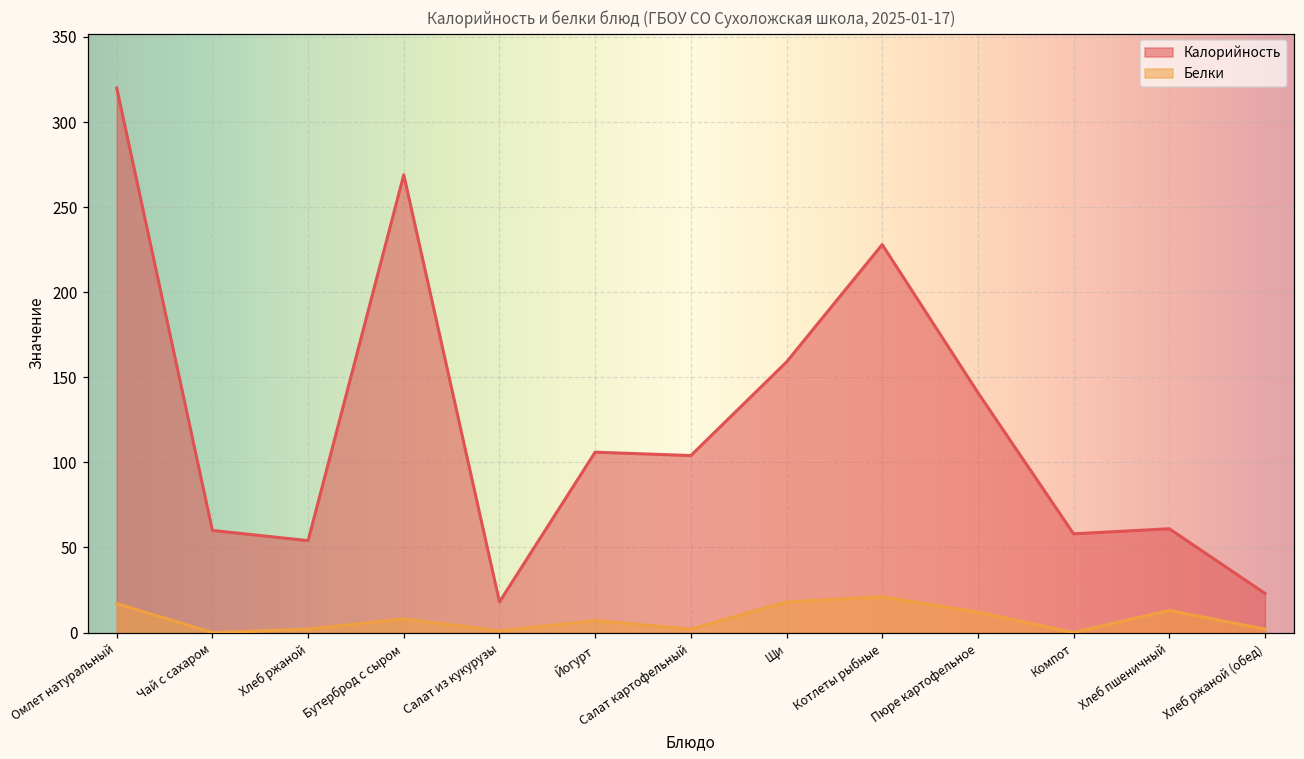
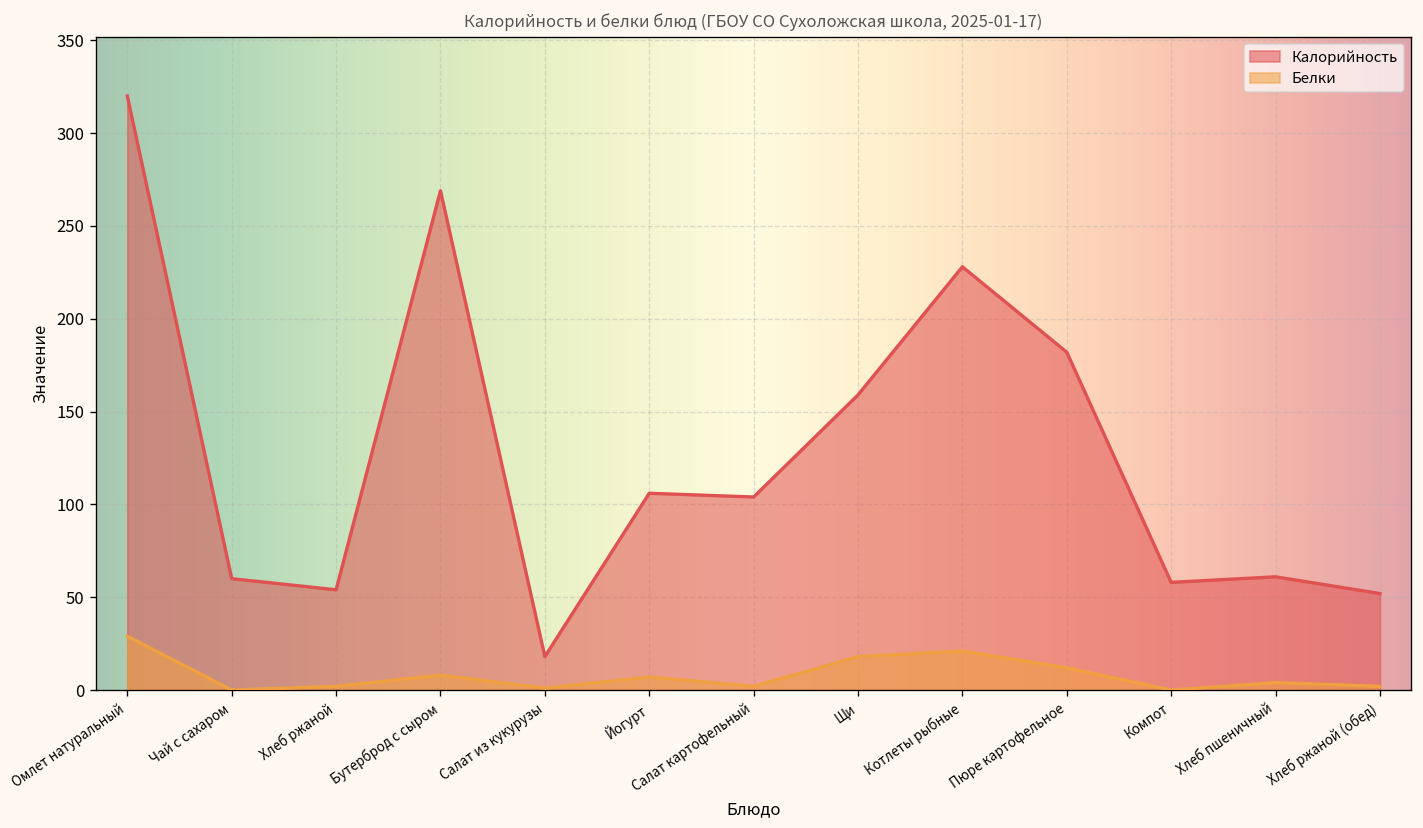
Белки, Омлет натуральный: 17 -> 29
Калорийность, Пюре картофельное: 141 -> 182
Белки, Хлеб пшеничный: 13 -> 4
Калорийность, Хлеб ржаной (обед): 23 -> 52
